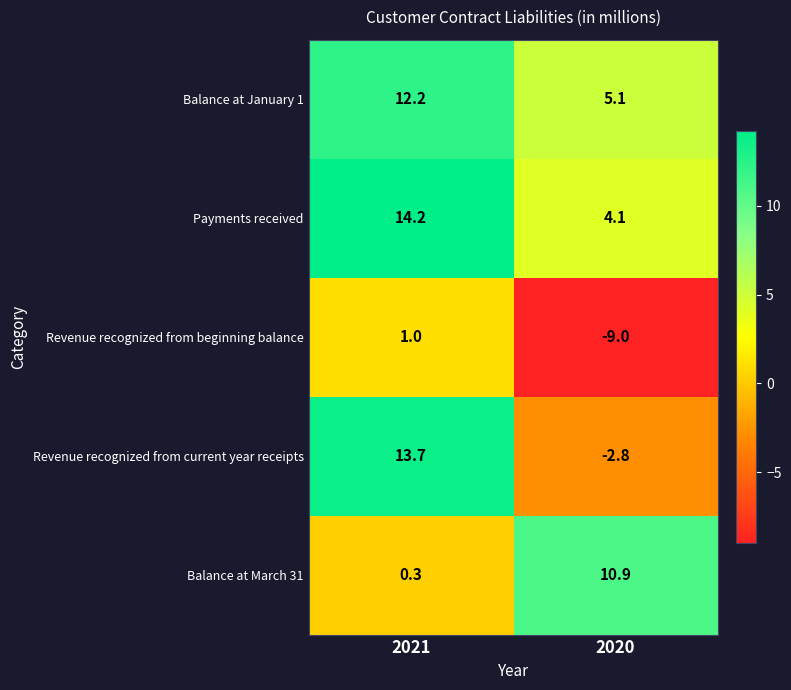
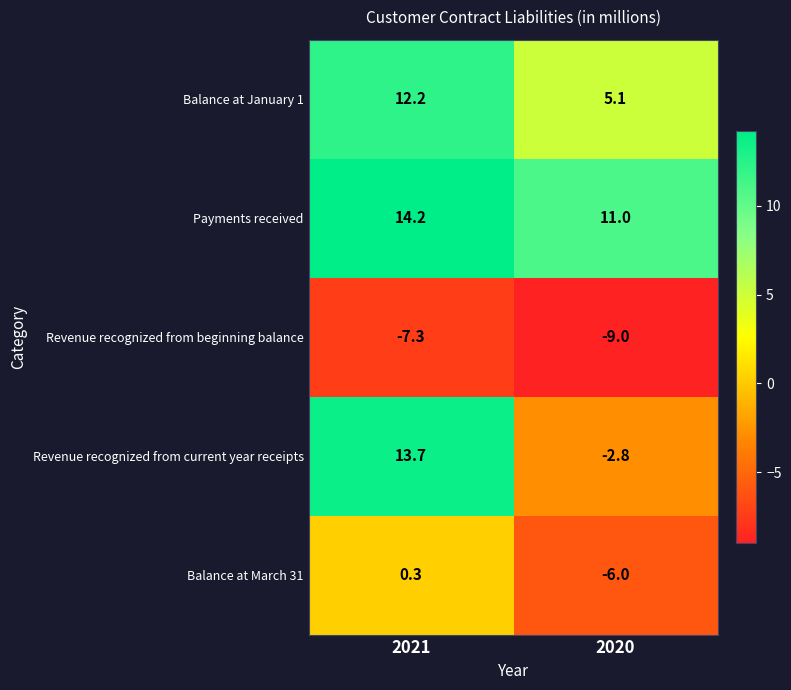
Payments received, 2020: 4.1 -> 11.0
Revenue recognized from beginning balance, 2021: 1.0 -> -7.3
Balance at March 31, 2020: 10.9 -> -6.0
